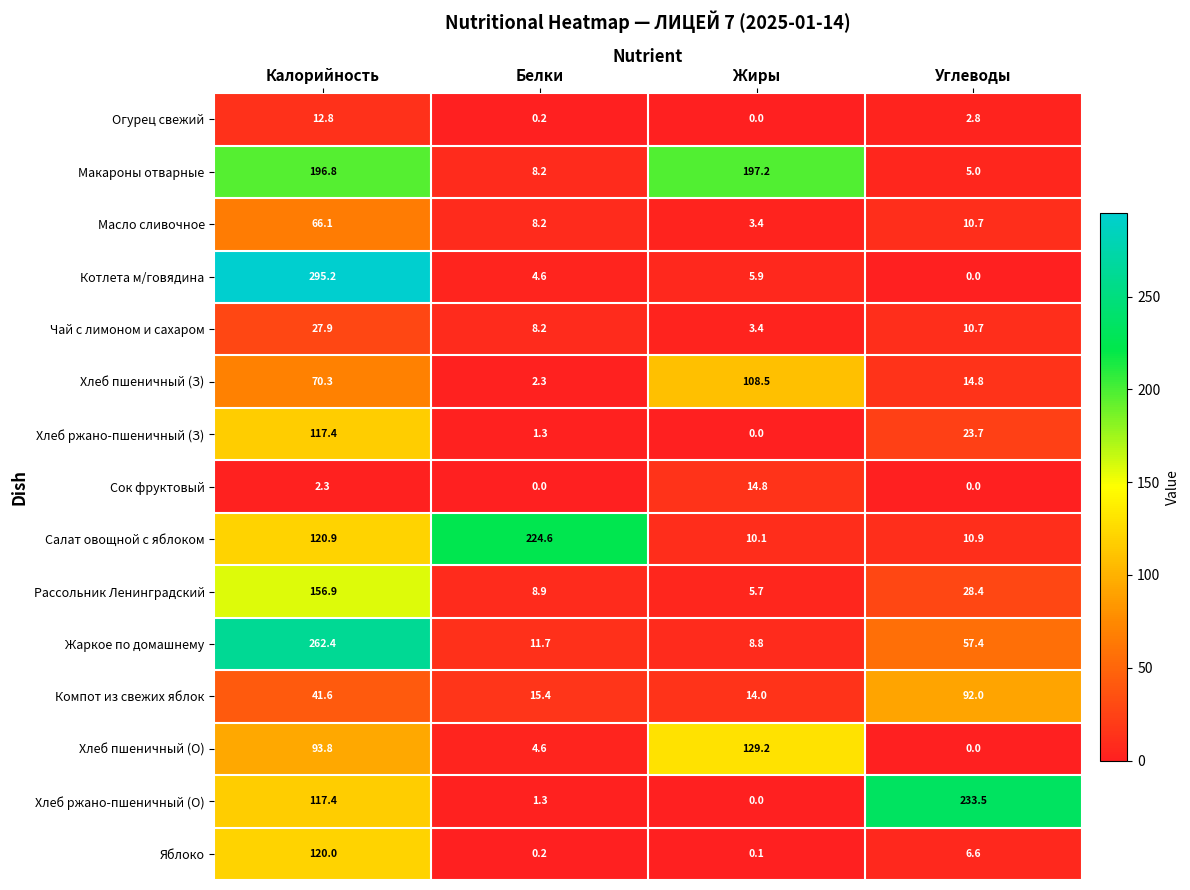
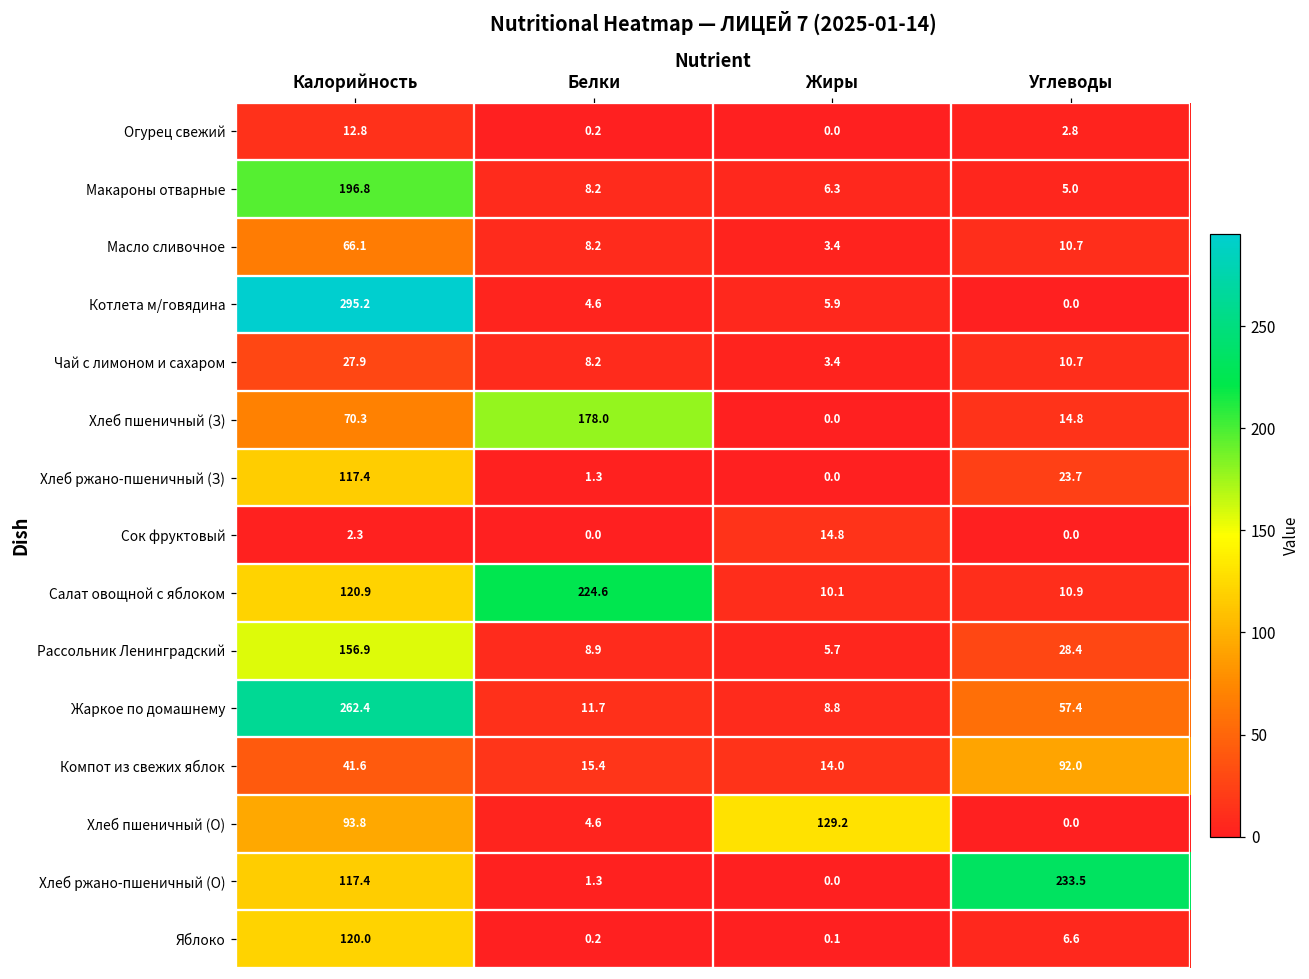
Макароны отварные, Жиры: 197.2 -> 6.3
Хлеб пшеничный (З), Белки: 2.3 -> 178.0
Хлеб пшеничный (З), Жиры: 108.5 -> 0.0
